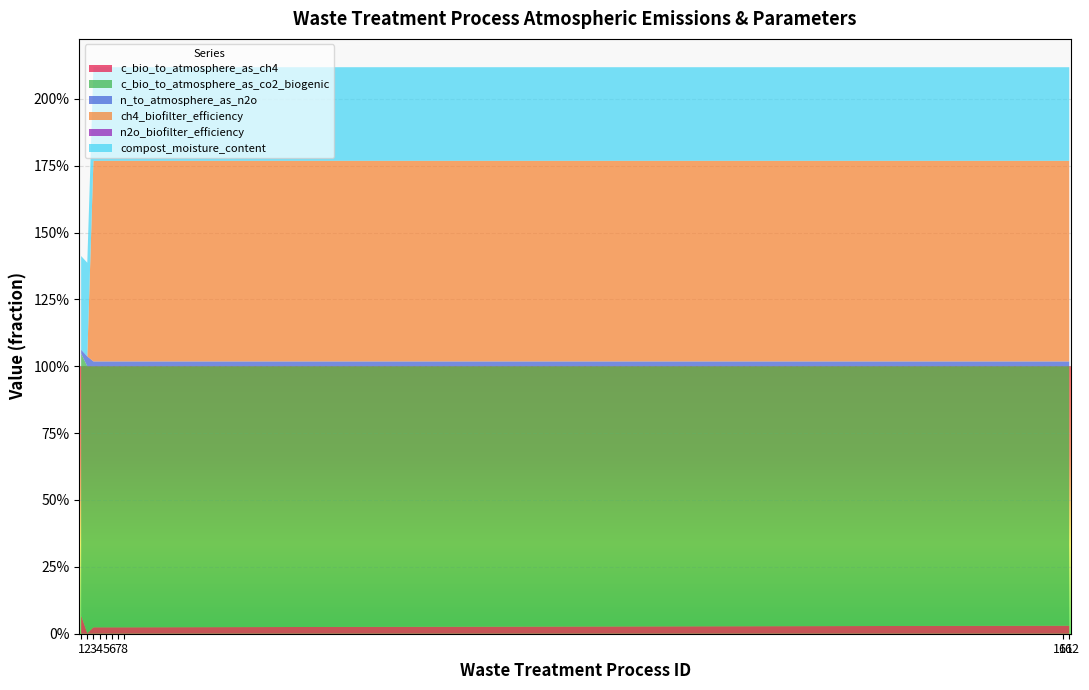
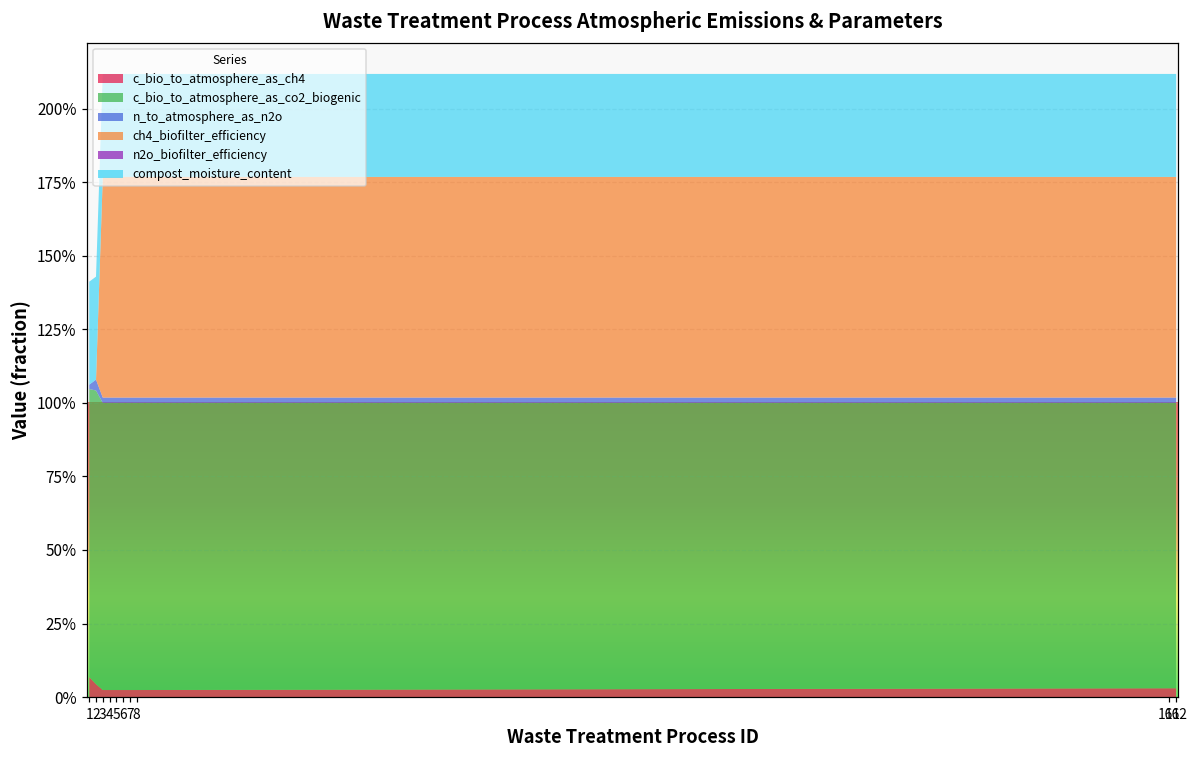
c_bio_to_atmosphere_as_ch4, 2: 0% -> 4%
